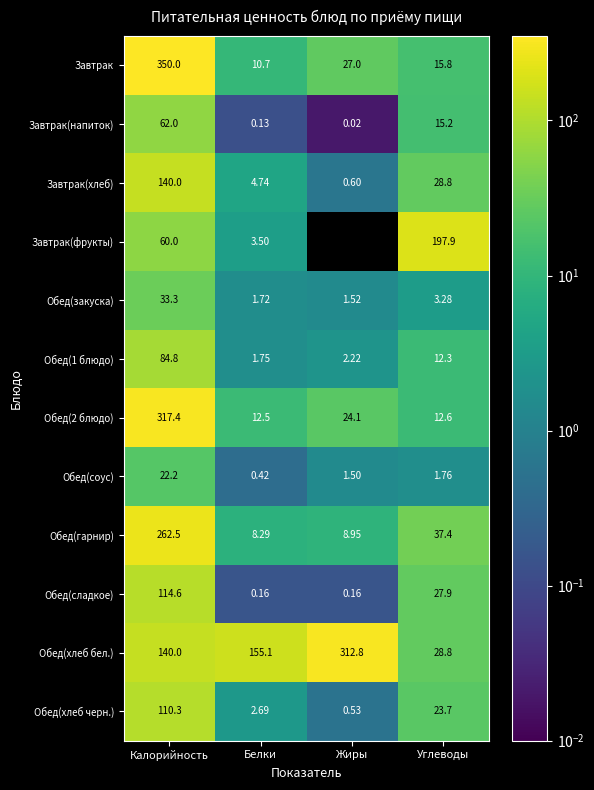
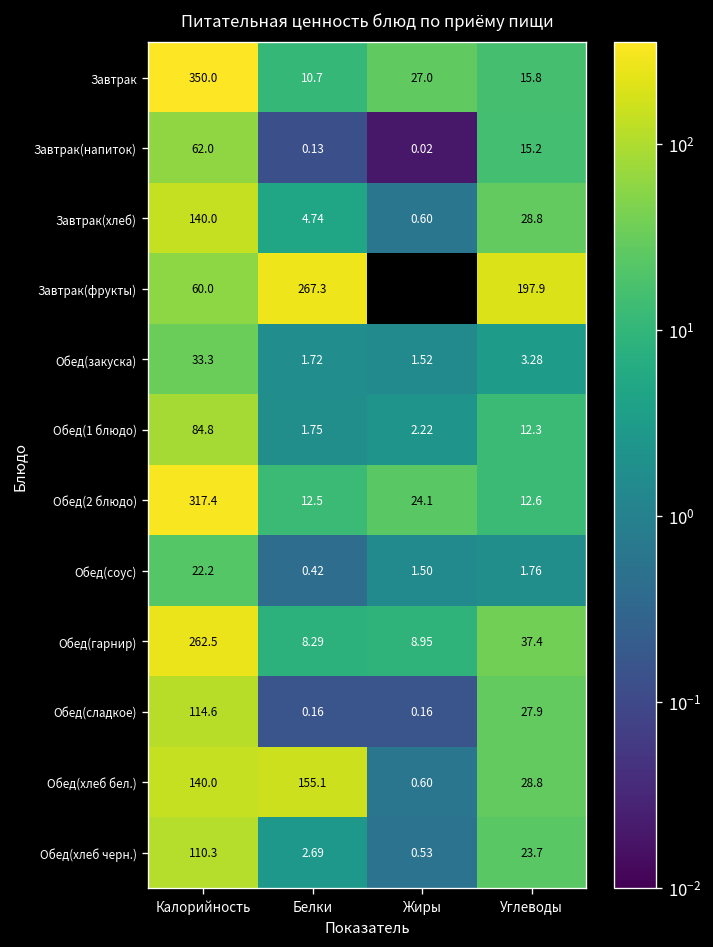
Завтрак(фрукты), Белки: 3.50 -> 267.3
Обед(хлеб бел.), Жиры: 312.8 -> 0.60
